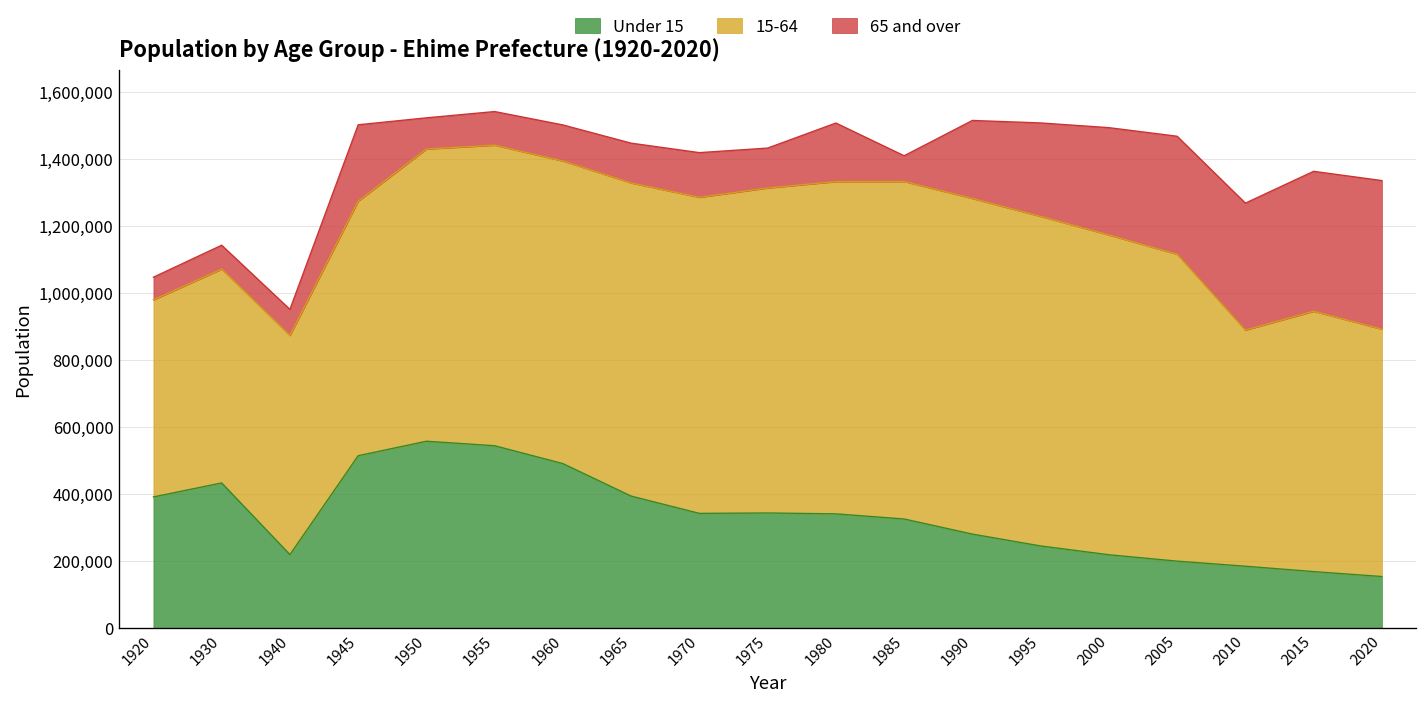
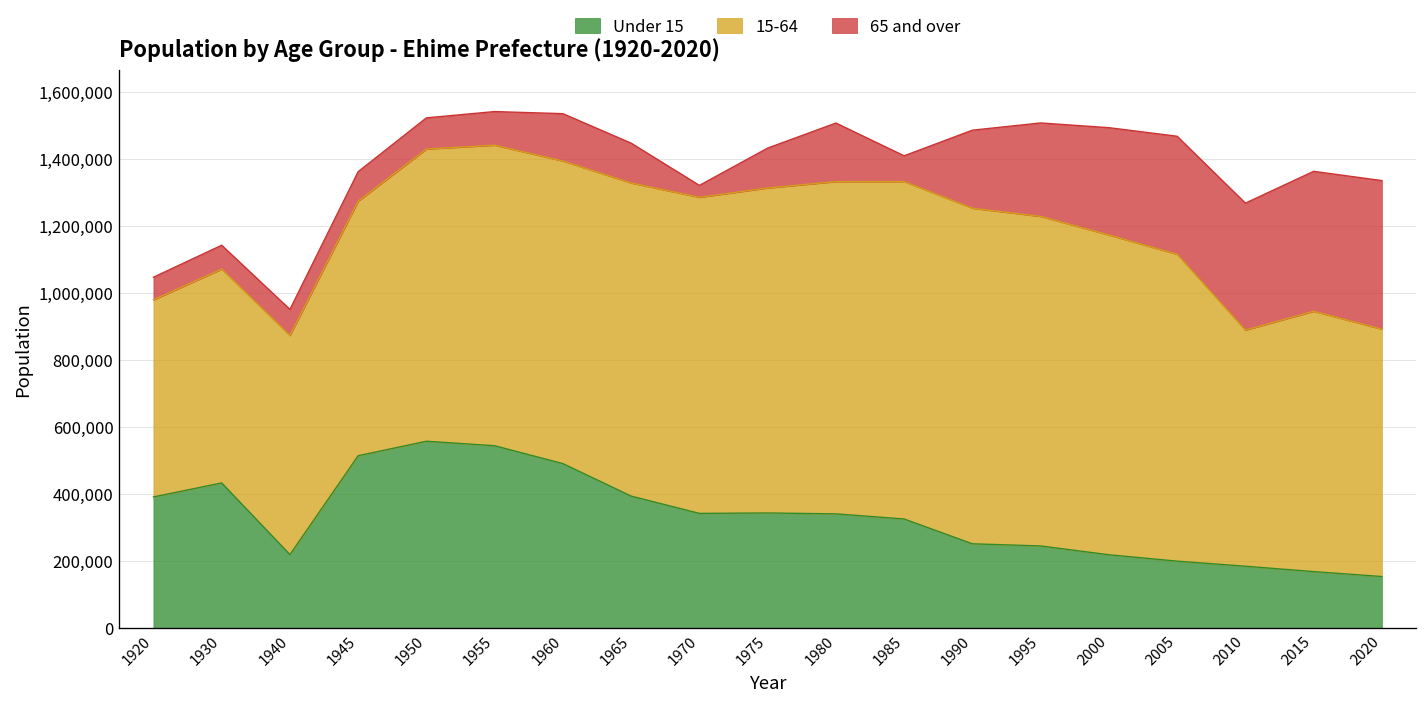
65 and over, 1945: 230,000 -> 90,000
65 and over, 1960: 110,000 -> 140,000
65 and over, 1970: 130,000 -> 40,000
Under 15, 1990: 280,000 -> 250,000
